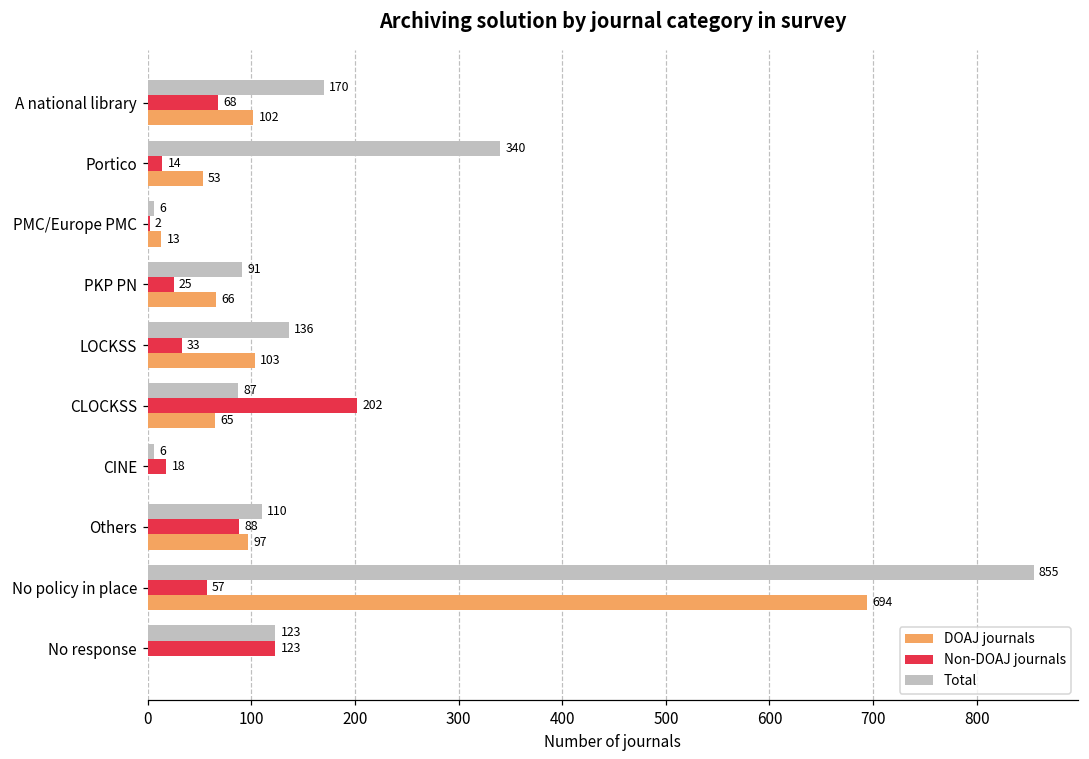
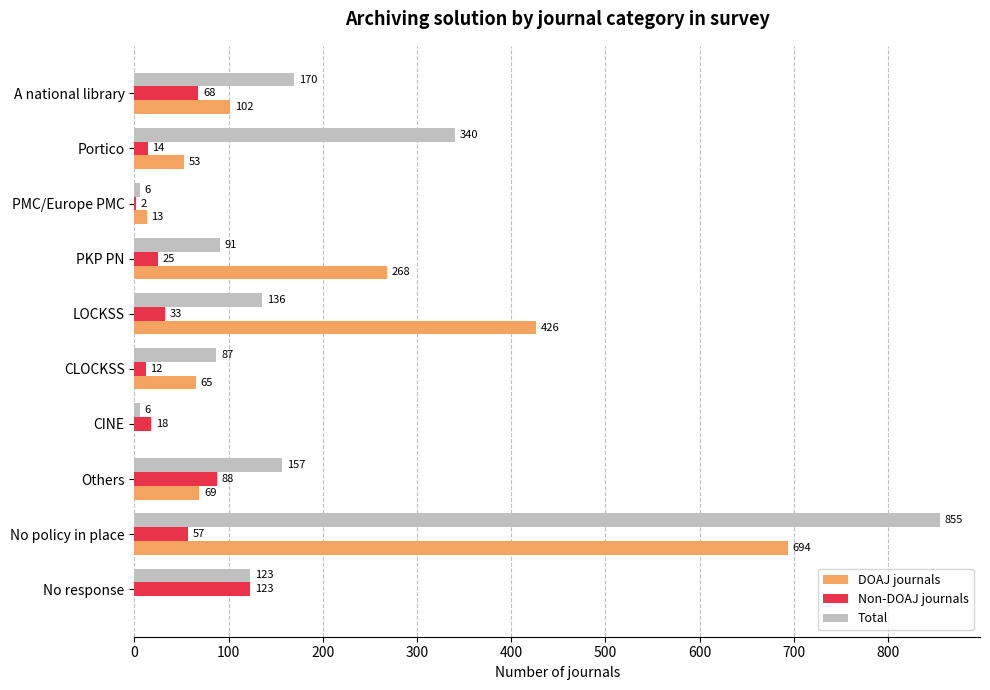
DOAJ journals, PKP PN: 66 -> 268
DOAJ journals, LOCKSS: 103 -> 426
Non-DOAJ journals, CLOCKSS: 202 -> 12
Total, Others: 110 -> 157
DOAJ journals, Others: 97 -> 69
